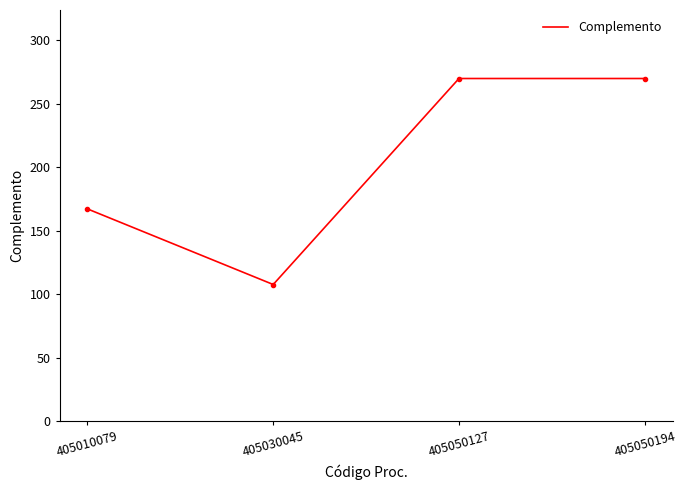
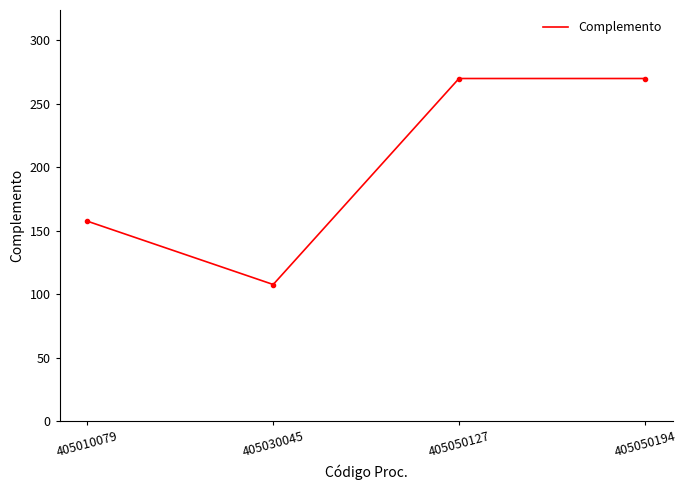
405010079: 167 -> 158
